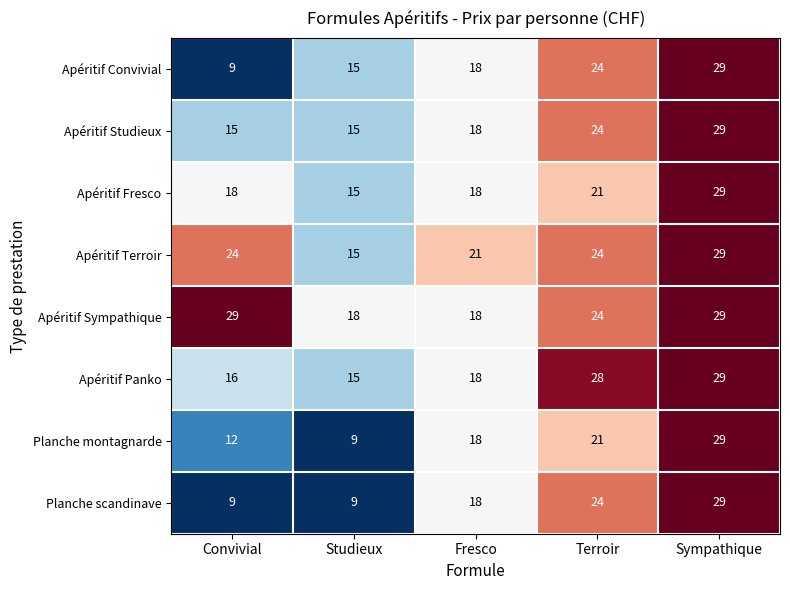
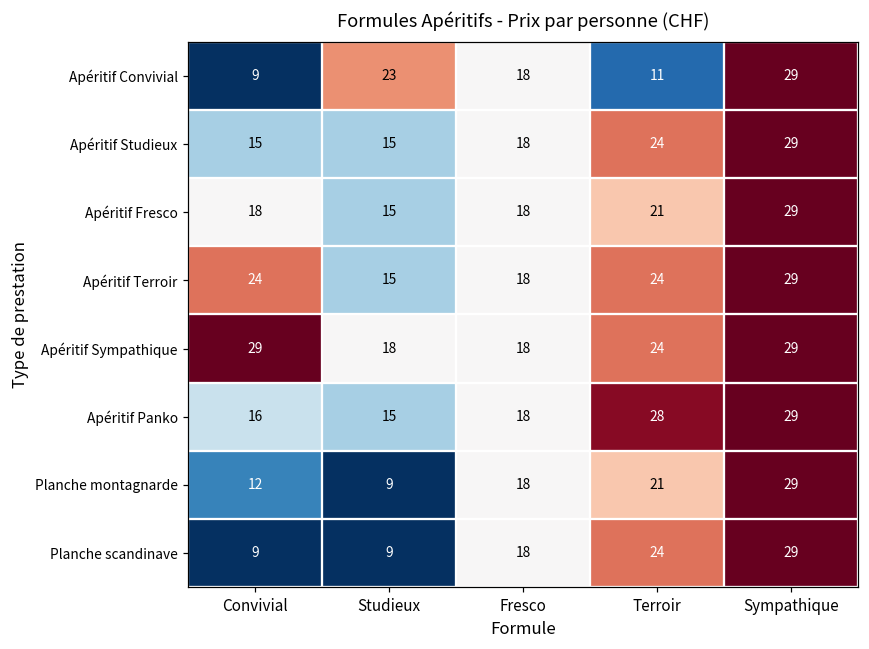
Apéritif Convivial, Studieux: 15 -> 23
Apéritif Convivial, Terroir: 24 -> 11
Apéritif Terroir, Fresco: 21 -> 18
